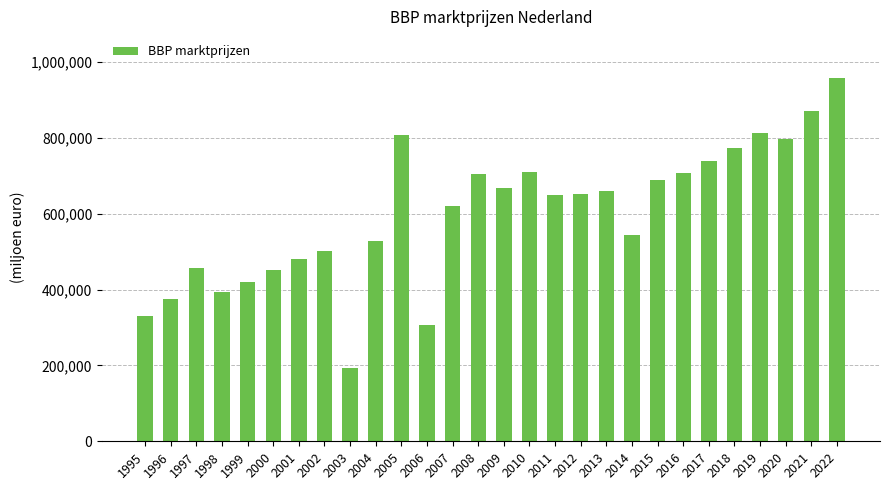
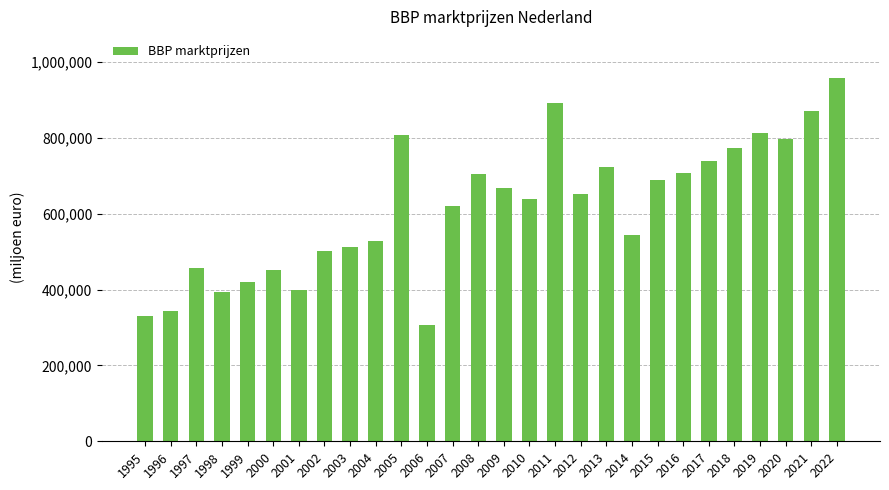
1996: 380,000 -> 340,000
2001: 480,000 -> 400,000
2003: 190,000 -> 510,000
2010: 710,000 -> 640,000
2011: 650,000 -> 890,000
2013: 660,000 -> 720,000
